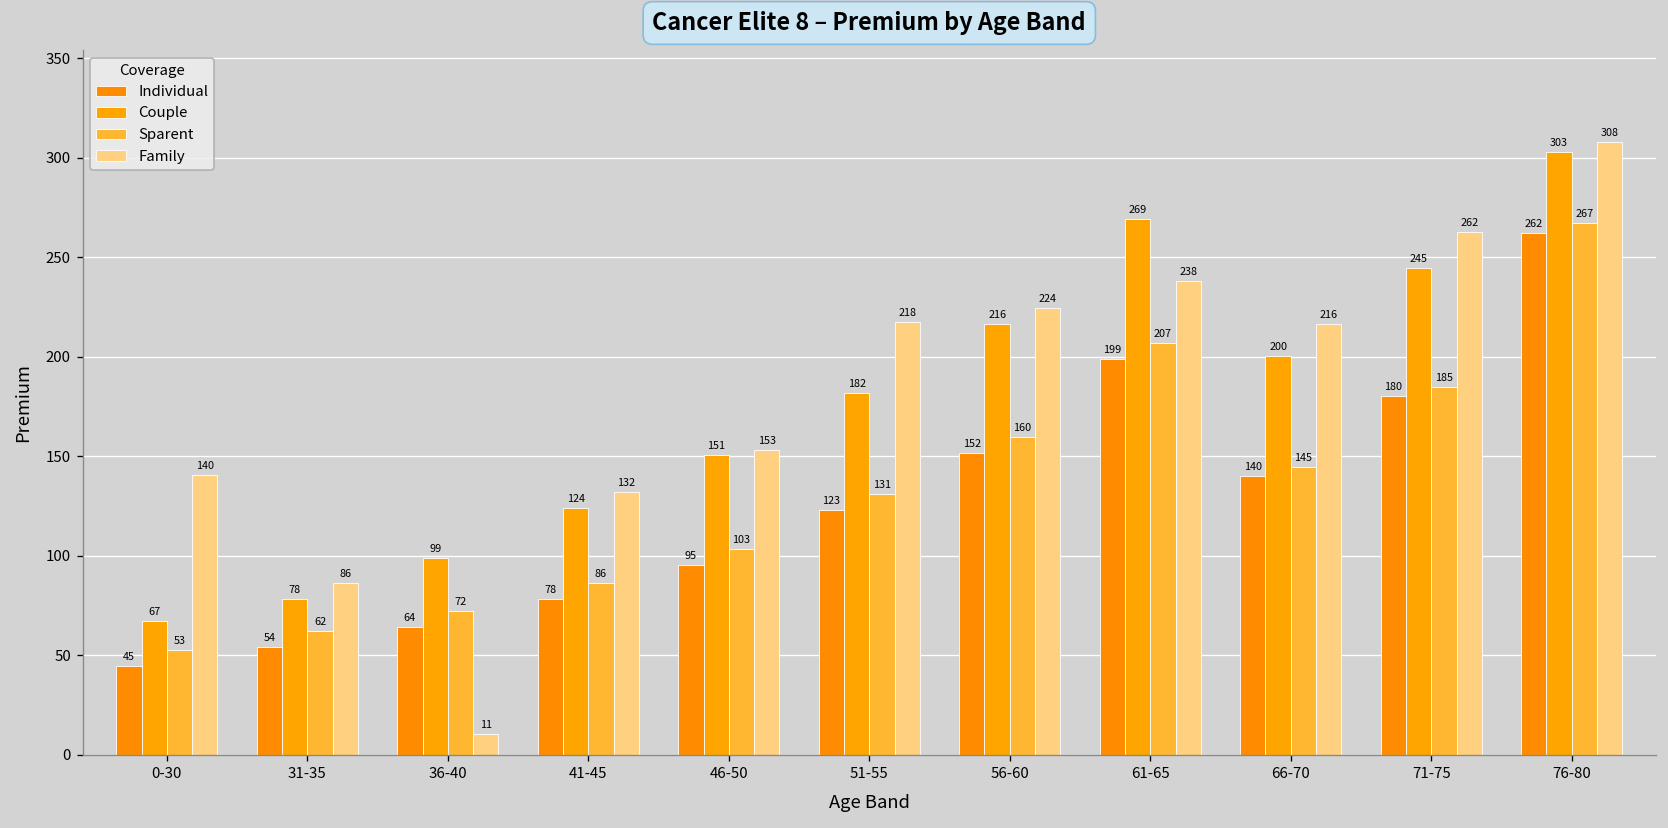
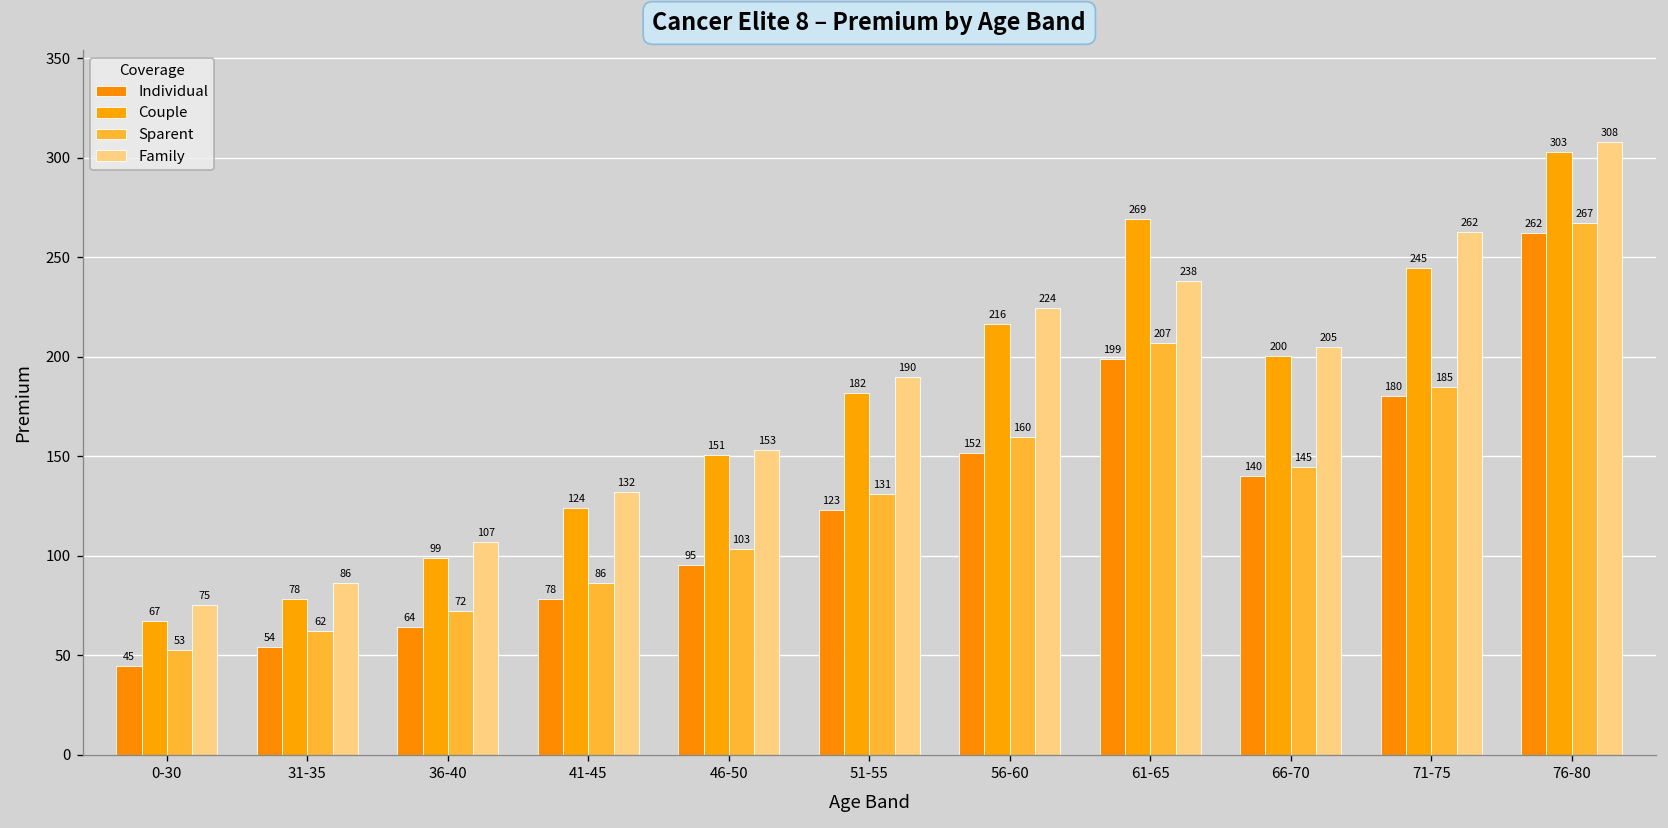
Family, 0-30: 140 -> 75
Family, 36-40: 11 -> 107
Family, 51-55: 218 -> 190
Family, 66-70: 216 -> 205
